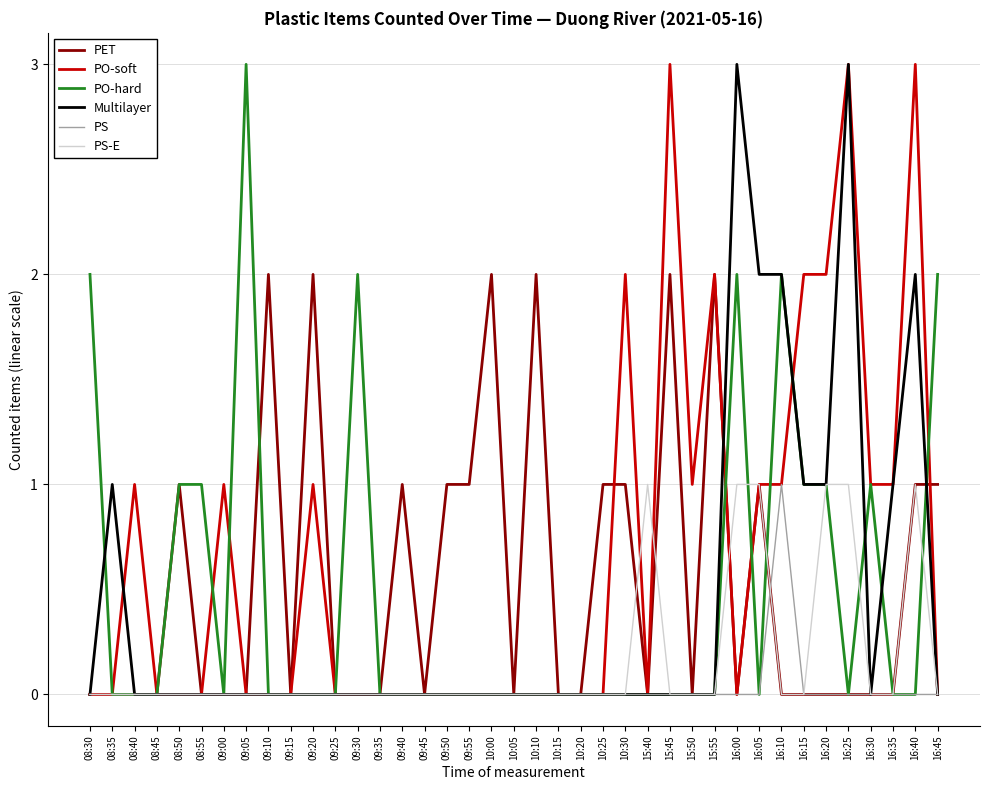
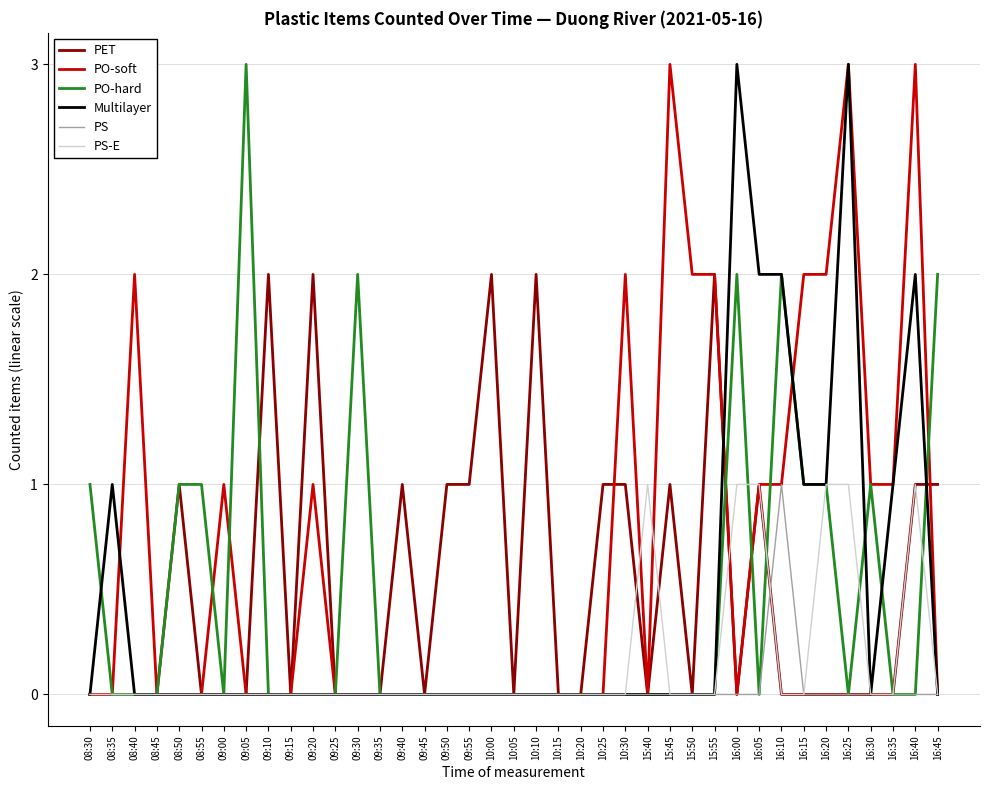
PO-hard, 08:30: 2 -> 1
PO-soft, 08:40: 1 -> 2
PET, 15:45: 2 -> 1
PO-soft, 15:50: 1 -> 2
